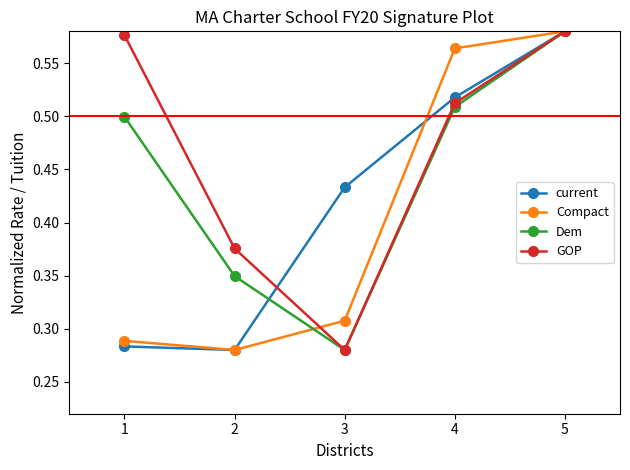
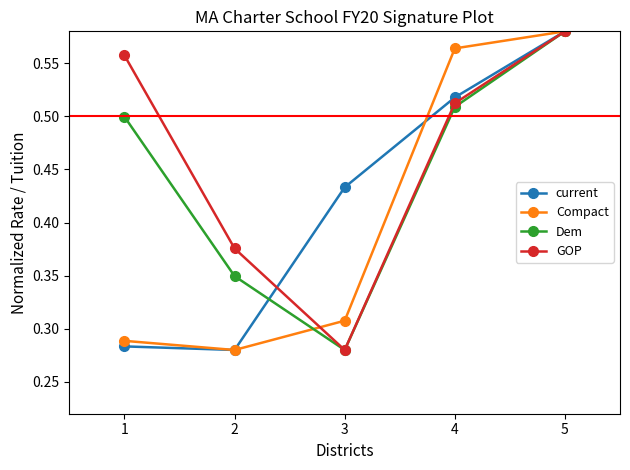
GOP, 1: 0.576 -> 0.557
